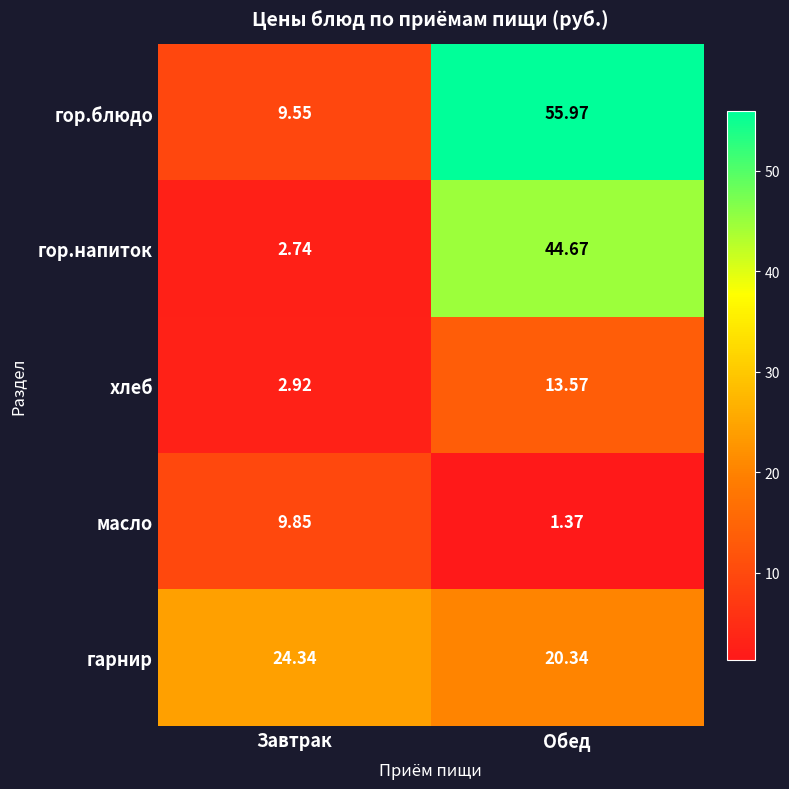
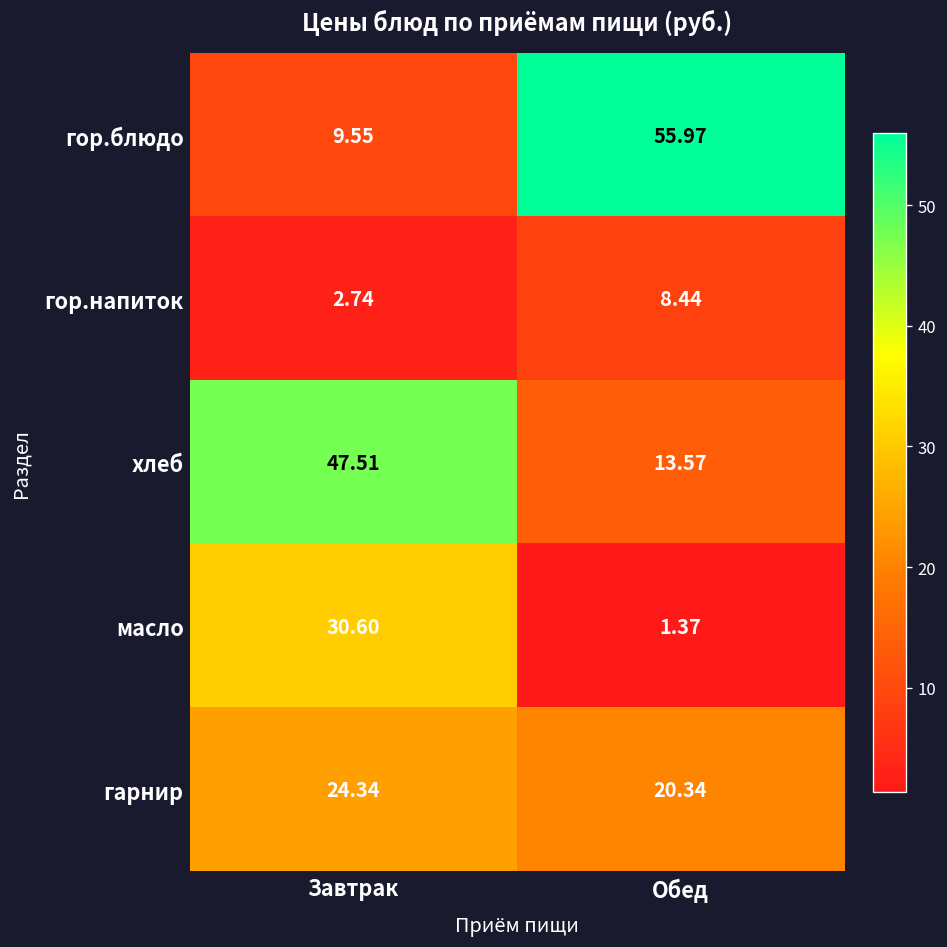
гор.напиток, Обед: 44.67 -> 8.44
хлеб, Завтрак: 2.92 -> 47.51
масло, Завтрак: 9.85 -> 30.60
